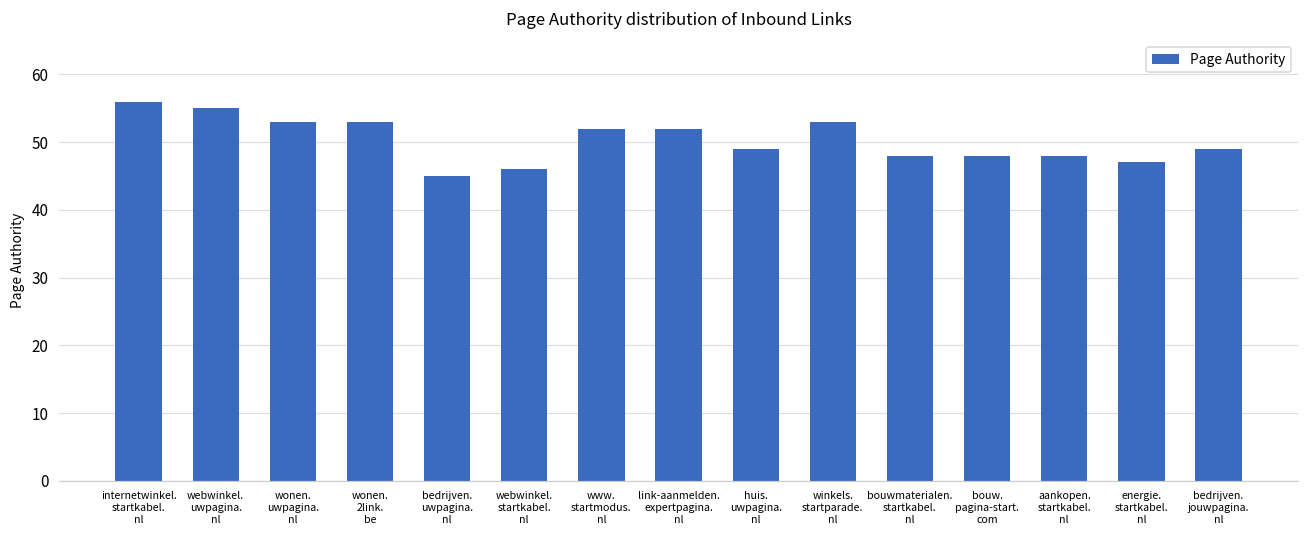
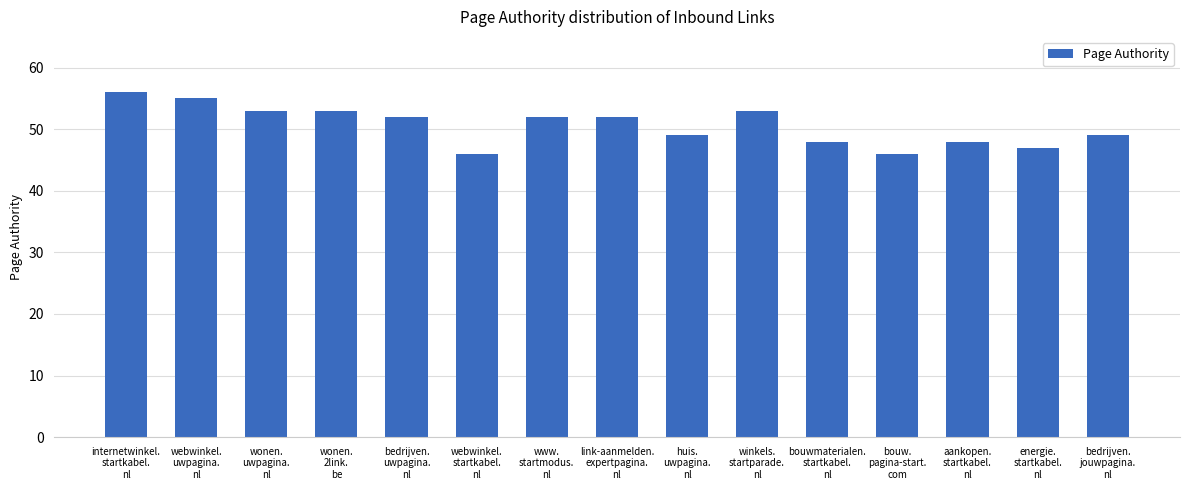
bedrijven. uwpagina. nl: 45 -> 52
bouw. pagina-start. com: 48 -> 46
